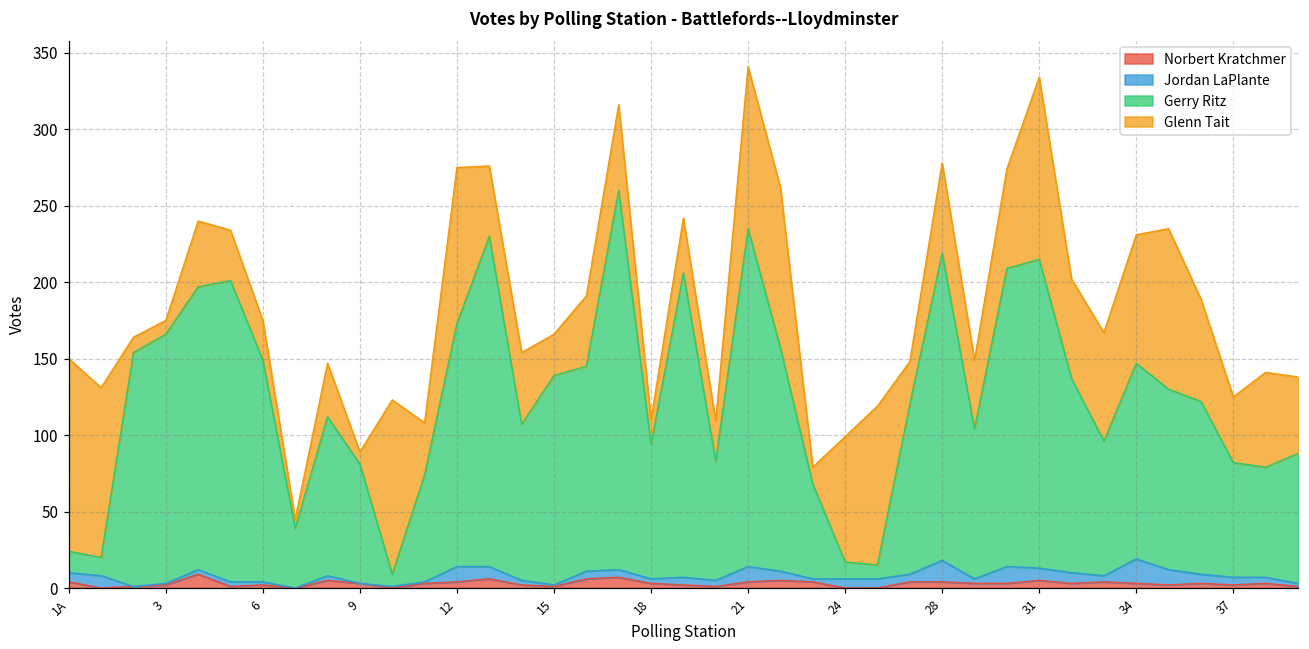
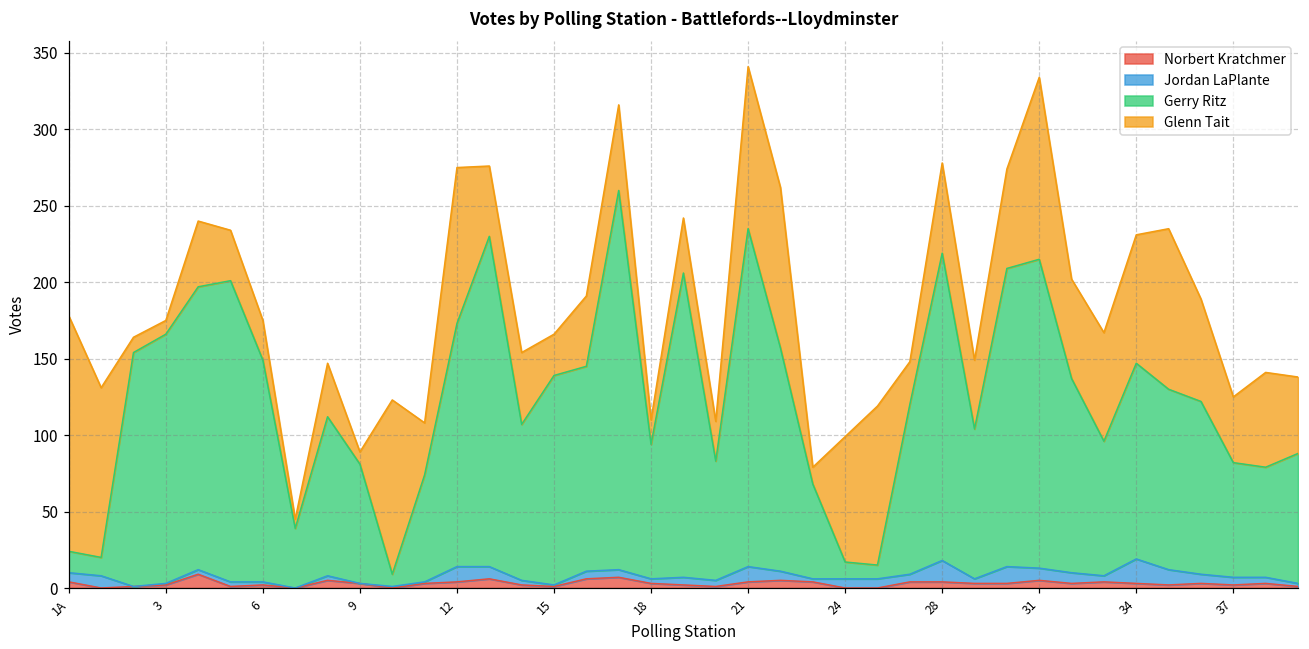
Glenn Tait, 1A: 126 -> 154
